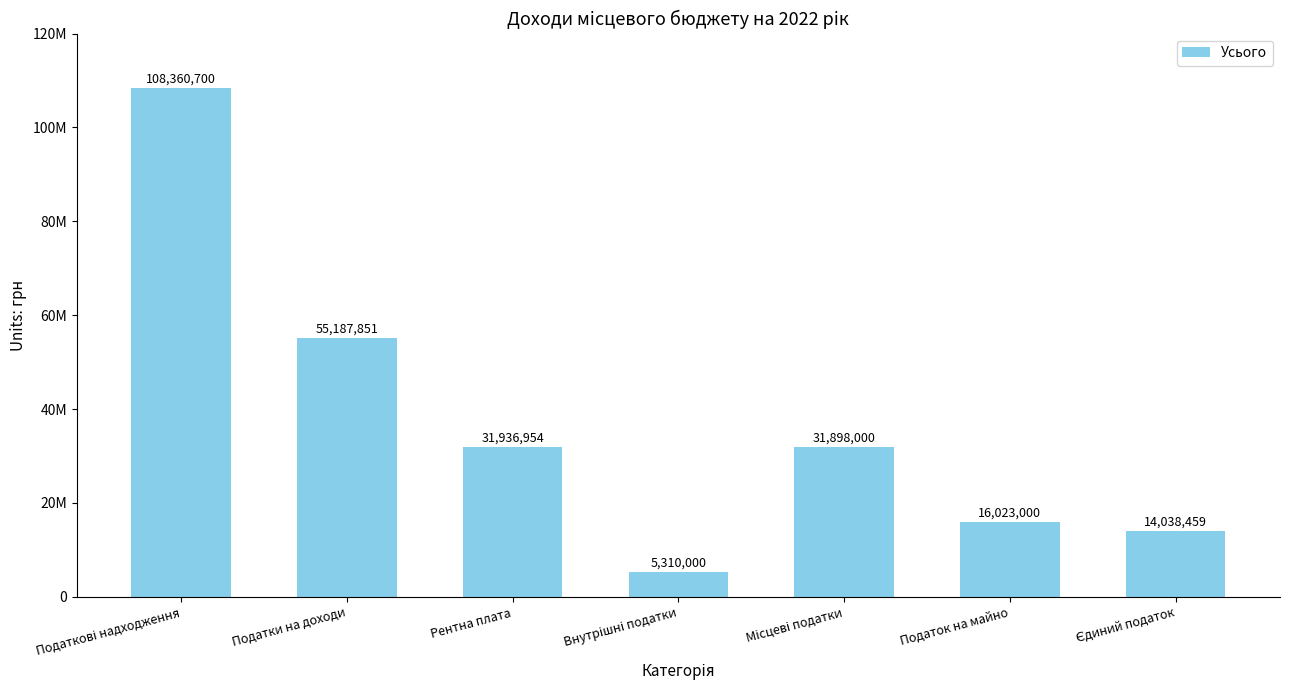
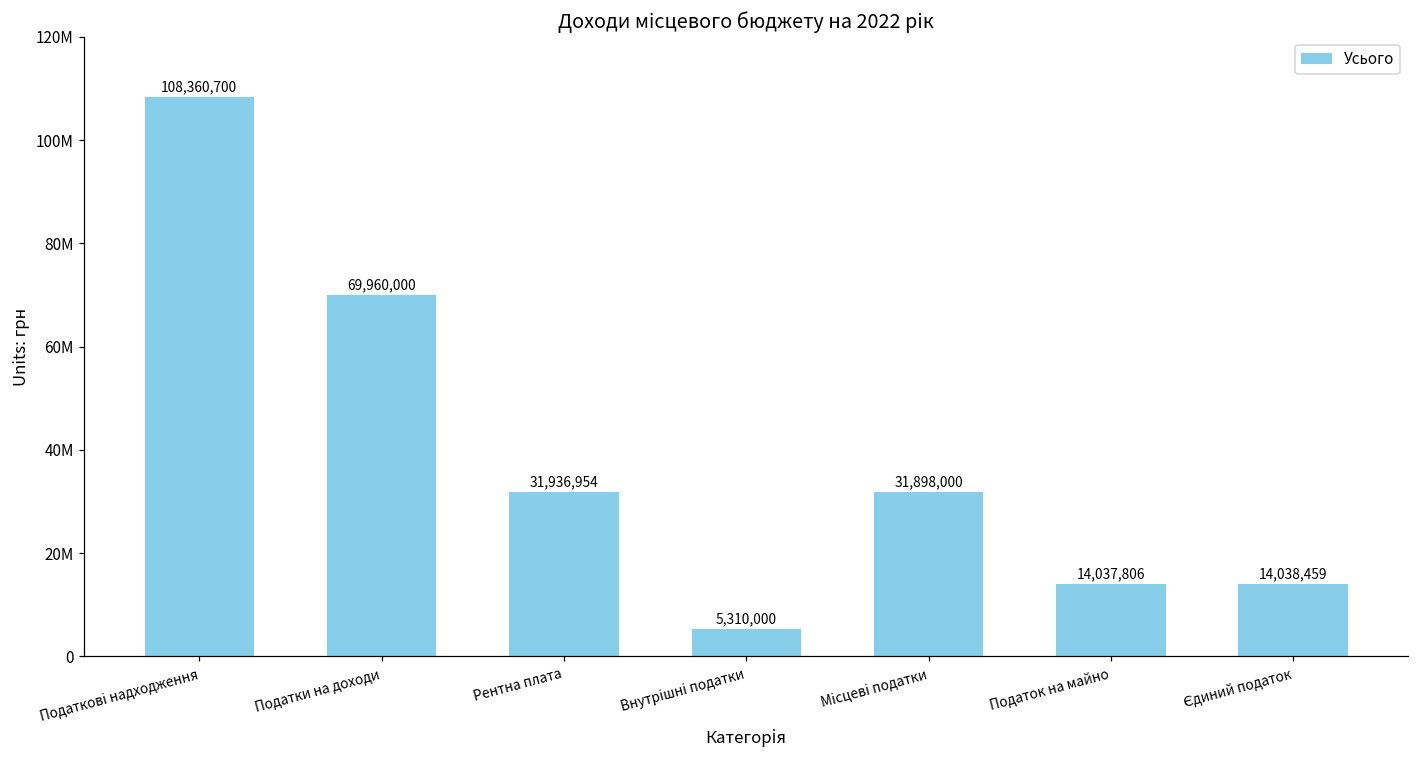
Податки на доходи: 55,187,851 -> 69,960,000
Податок на майно: 16,023,000 -> 14,037,806
